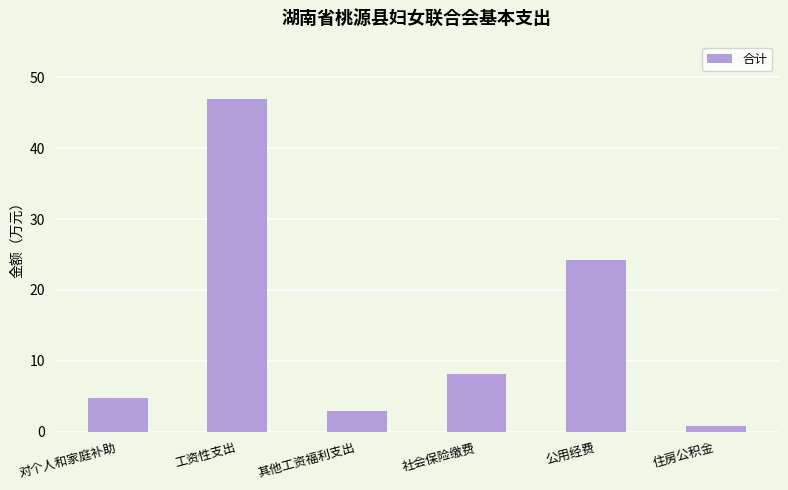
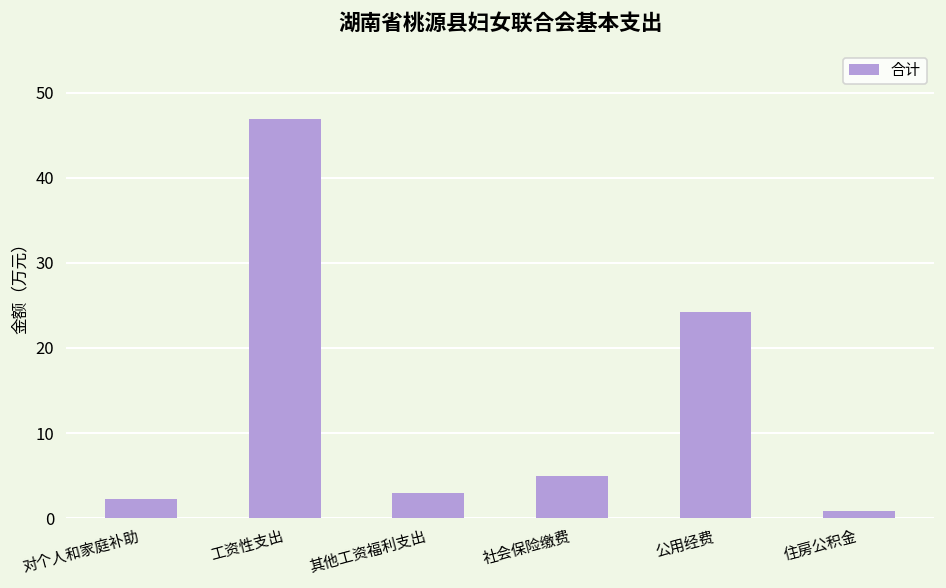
对个人和家庭补助: 5 -> 2
社会保险缴费: 8 -> 5
